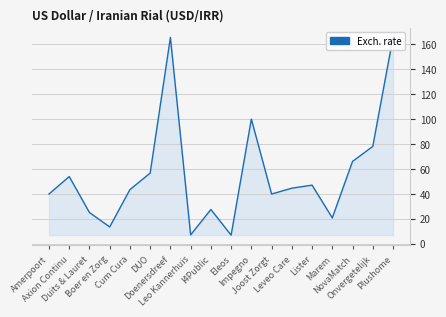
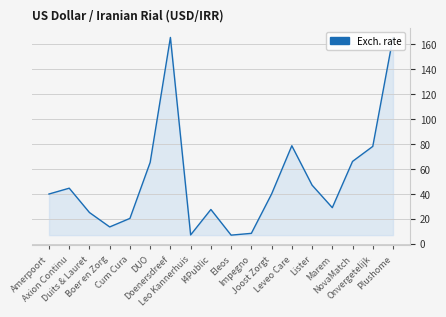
Axion Continu: 54 -> 44
Cum Cura: 43 -> 20
DUO: 57 -> 65
Impegno: 100 -> 8
Leveo Care: 44 -> 78
Marem: 21 -> 29
